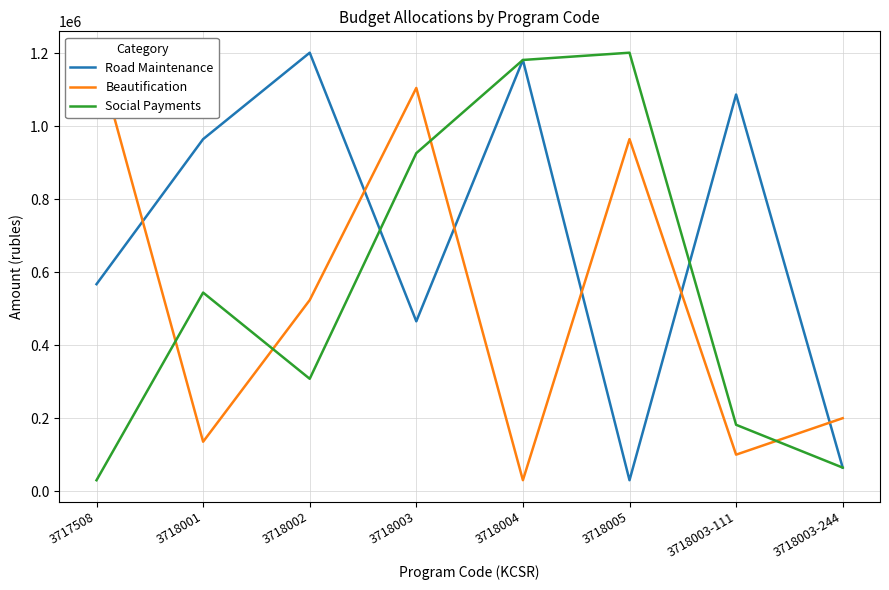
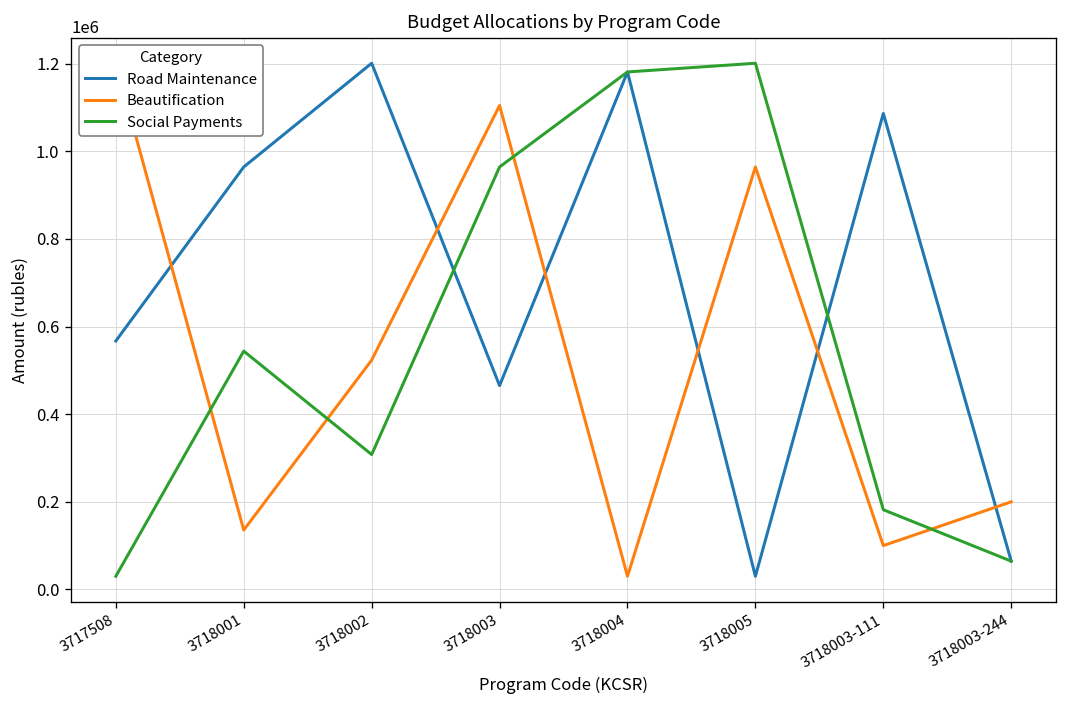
Social Payments, 3718003: 930000 -> 960000
